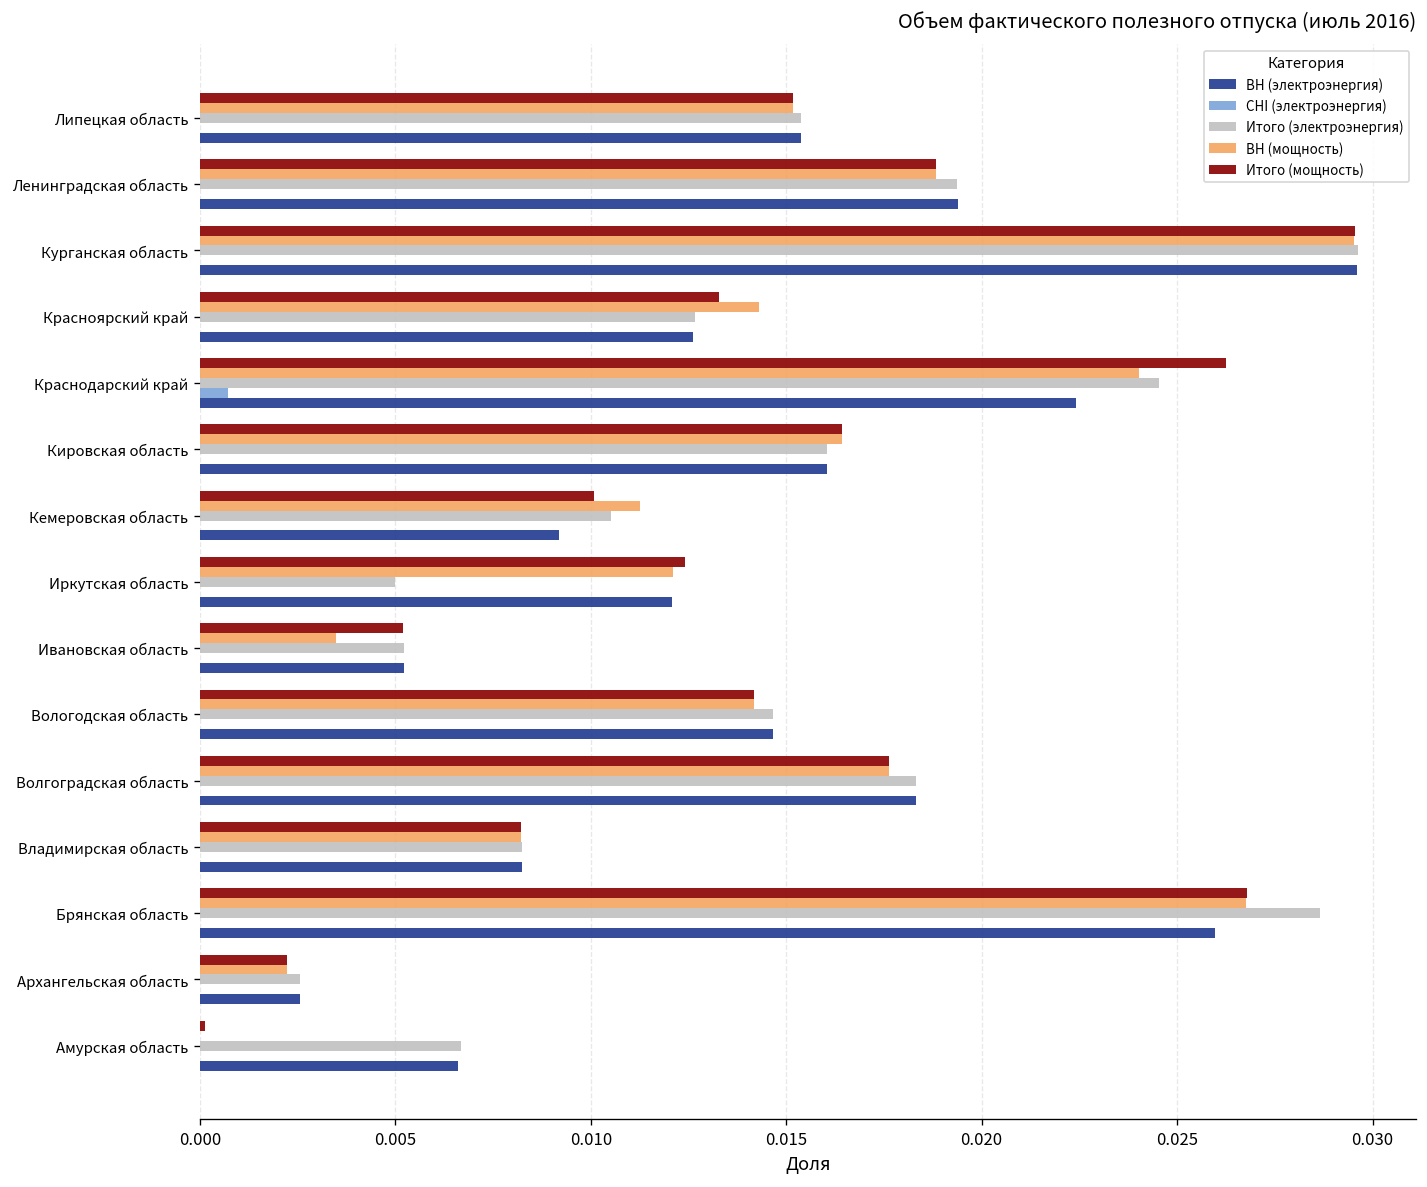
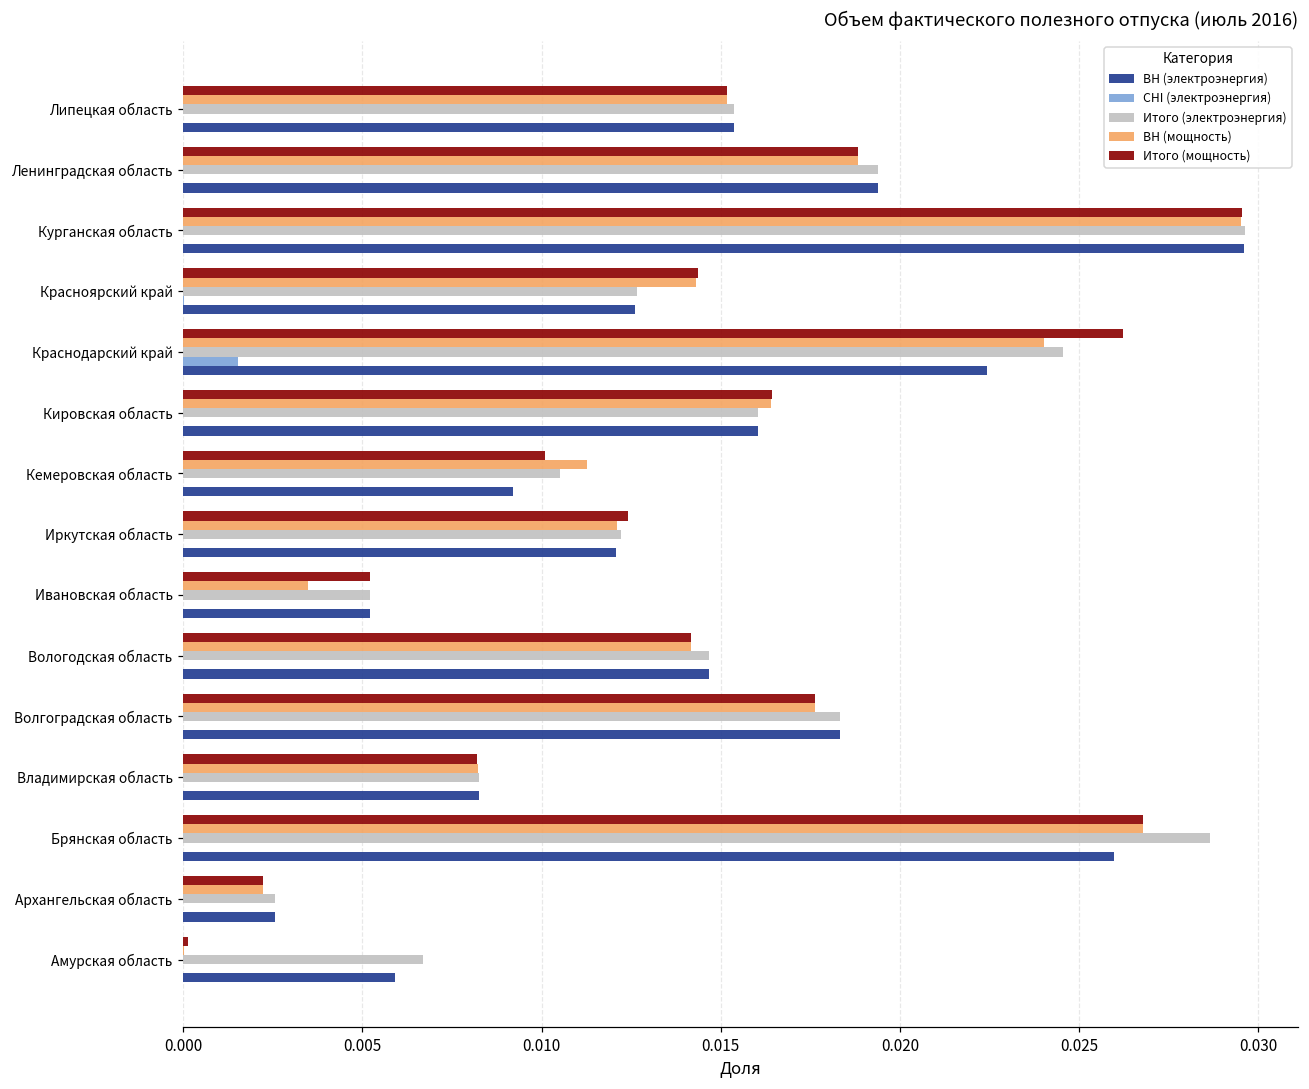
Итого (мощность), Красноярский край: 0.0133 -> 0.0144
СНI (электроэнергия), Краснодарский край: 0.0007 -> 0.0015
Итого (электроэнергия), Иркутская область: 0.0050 -> 0.0122
ВН (электроэнергия), Амурская область: 0.0066 -> 0.0059
